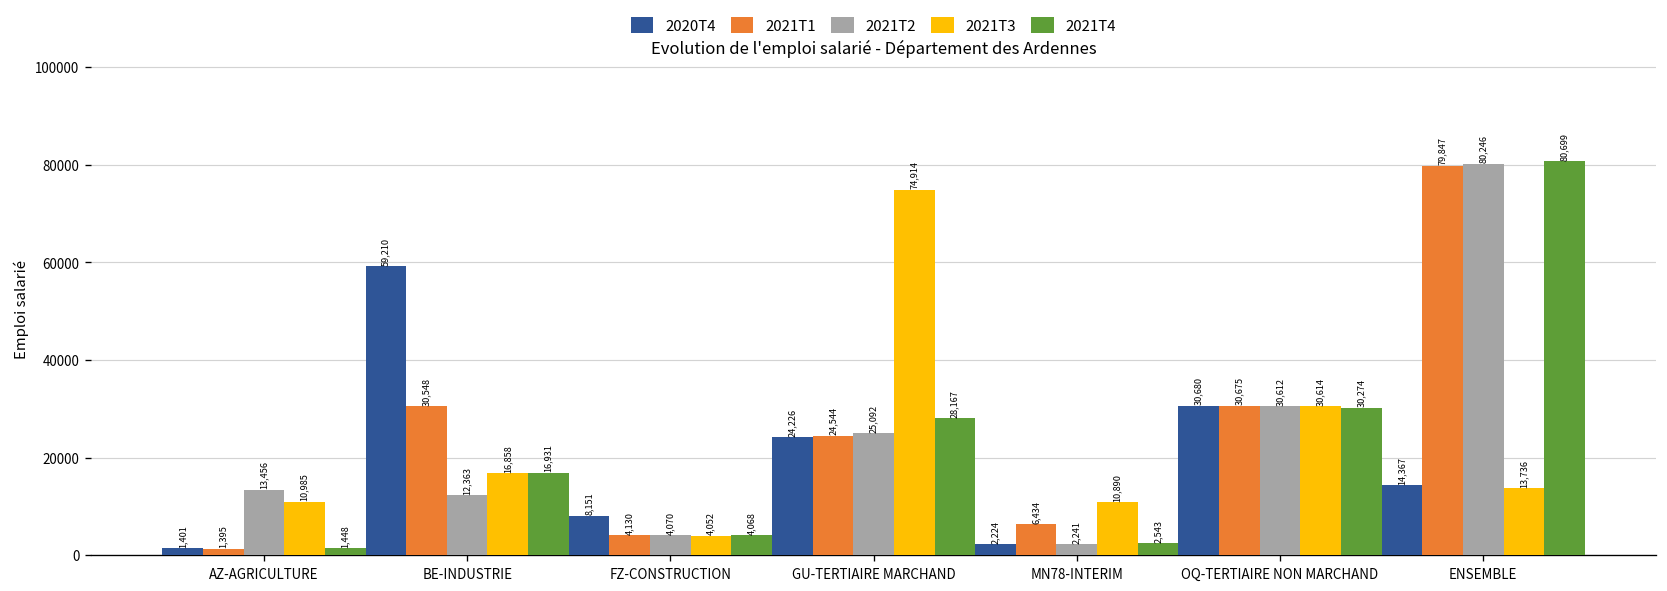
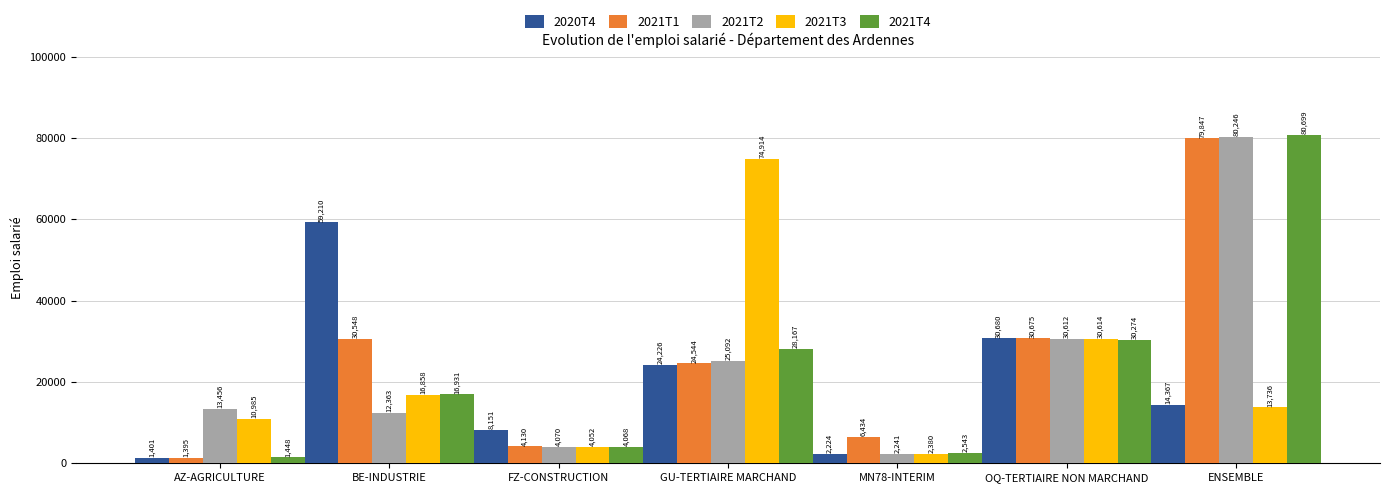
2021T3, MN78-INTERIM: 10,890 -> 2,380
